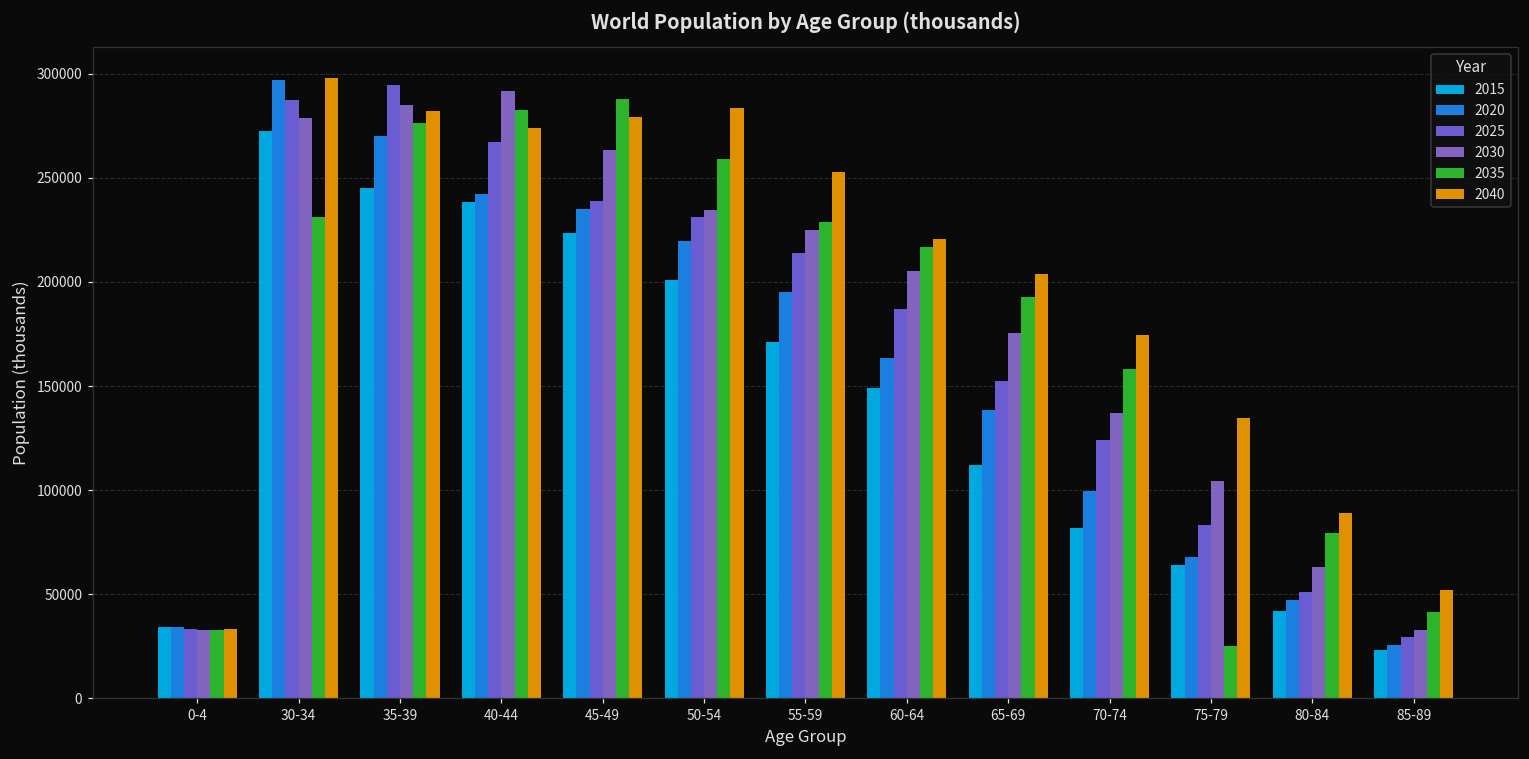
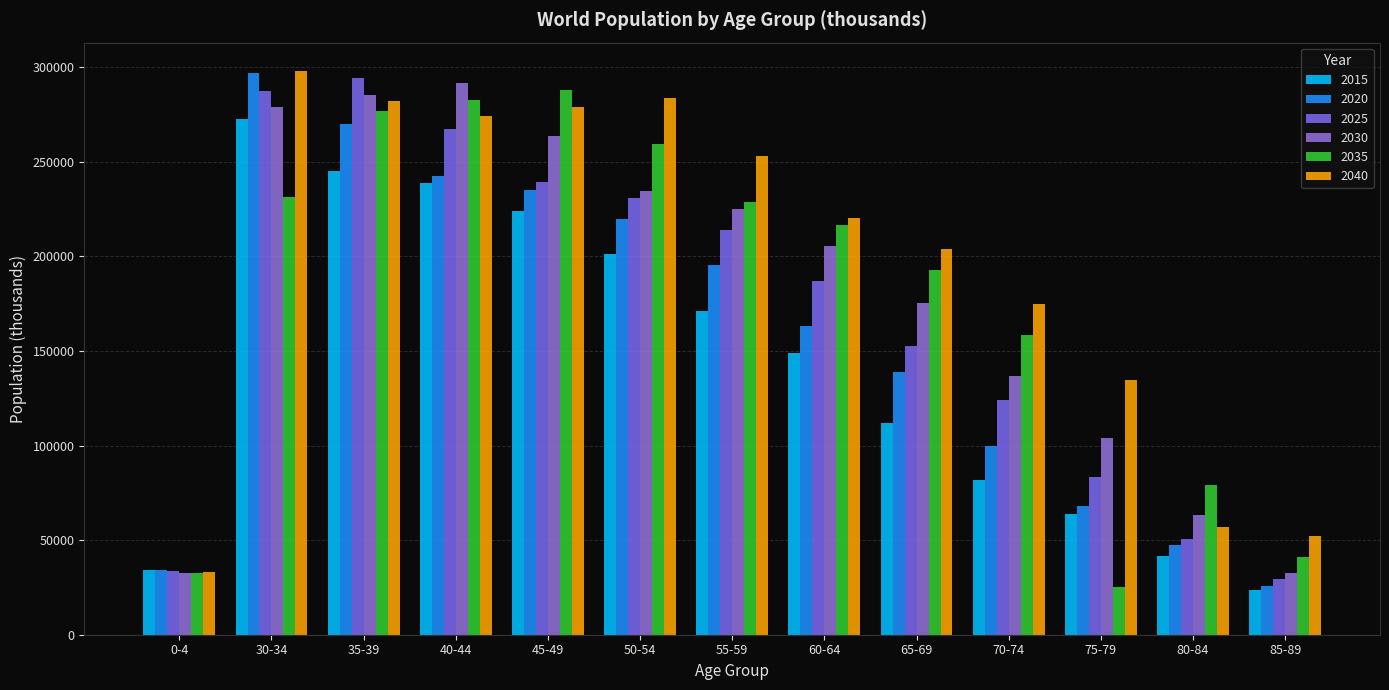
2040, 80-84: 89000 -> 57000
